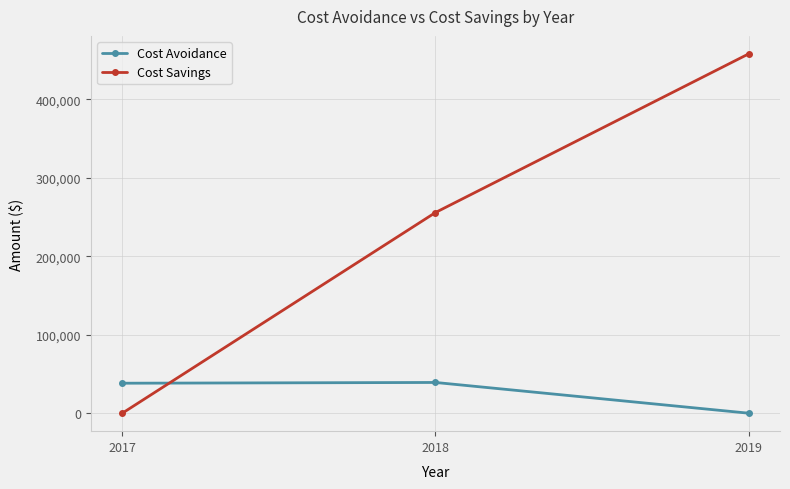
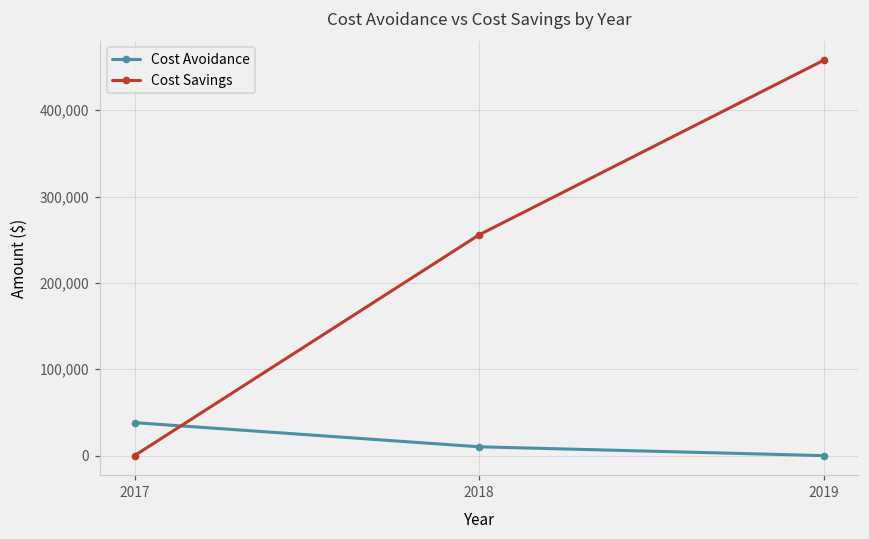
Cost Avoidance, 2018: 40,000 -> 10,000
